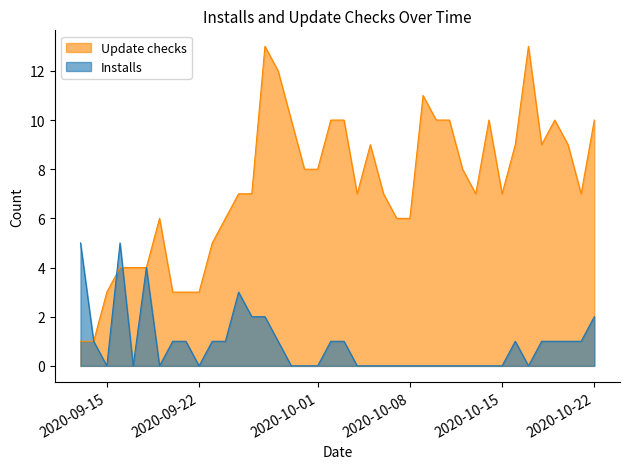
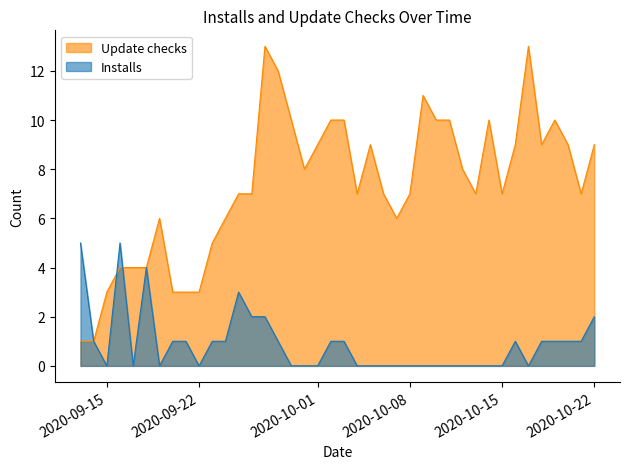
Update checks, 2020-10-01: 8 -> 9
Update checks, 2020-10-08: 6 -> 7
Update checks, 2020-10-22: 10 -> 9
